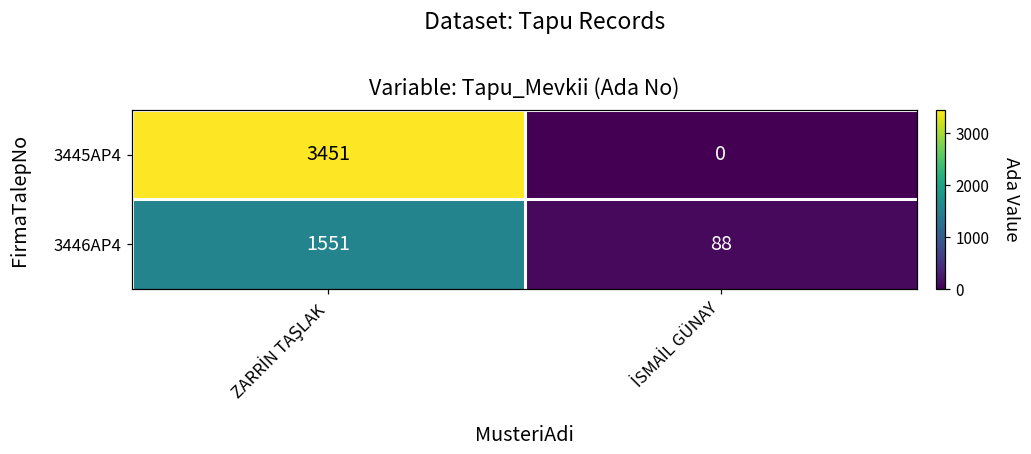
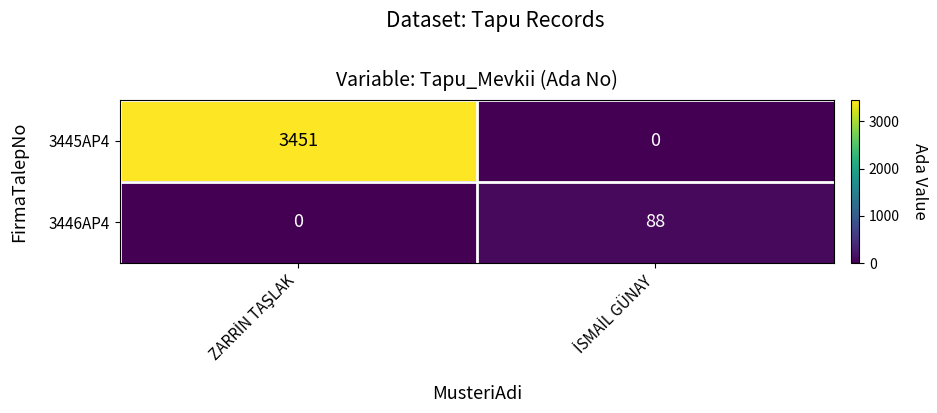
3446AP4, ZARRİN TAŞLAK: 1551 -> 0
